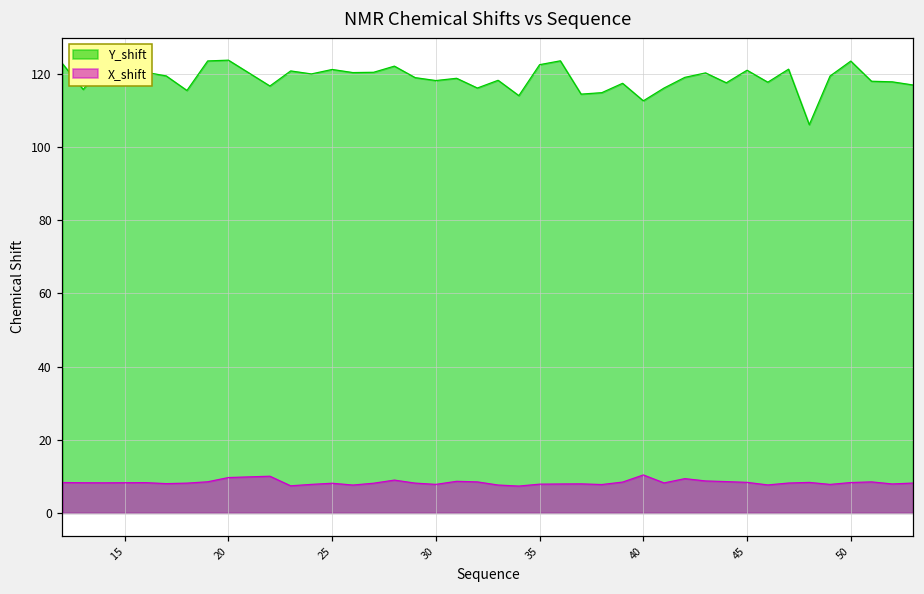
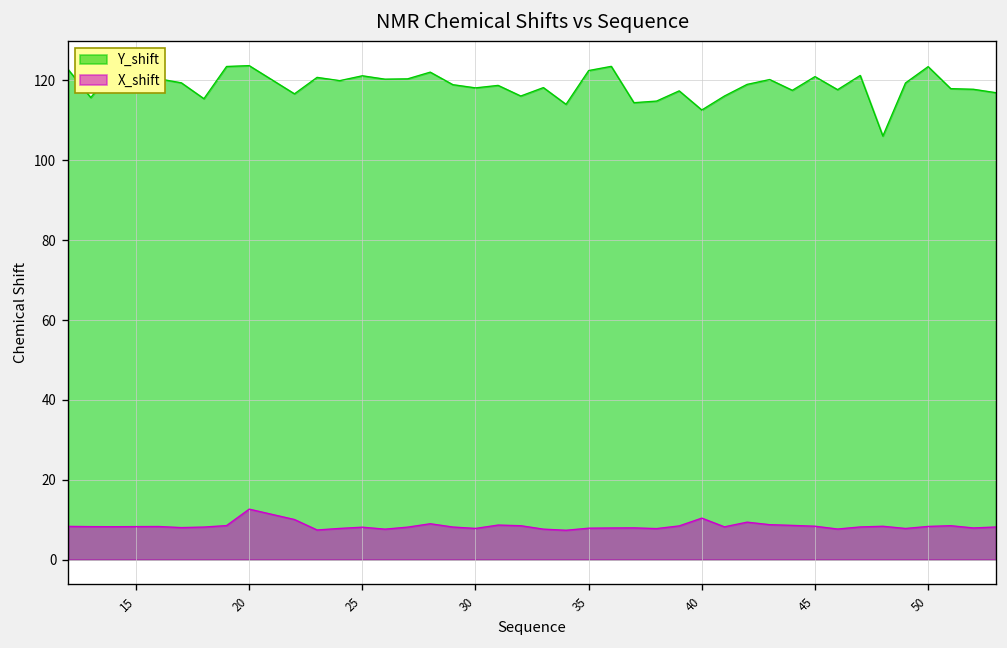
X_shift, 20: 10 -> 13
